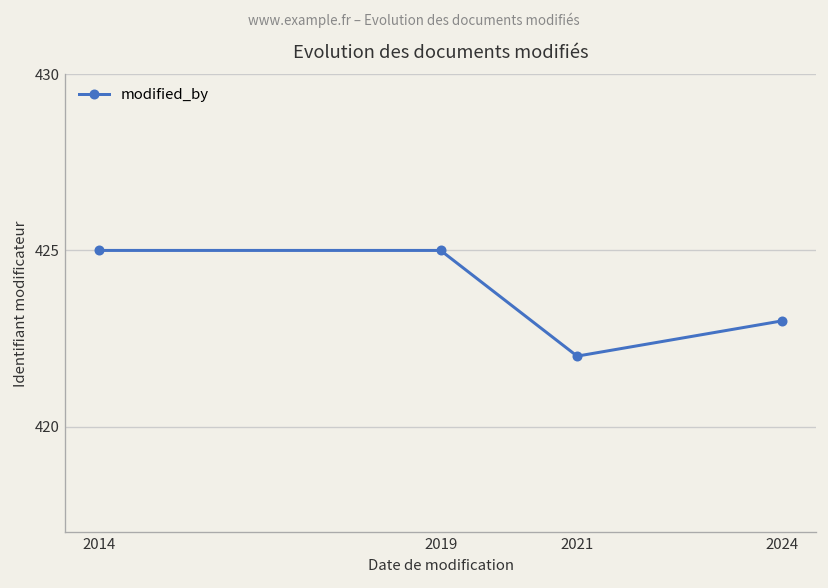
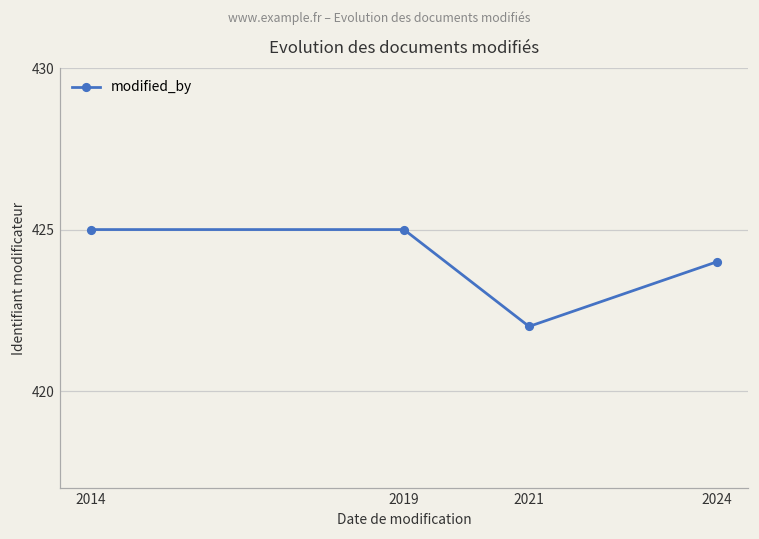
2024: 423 -> 424
